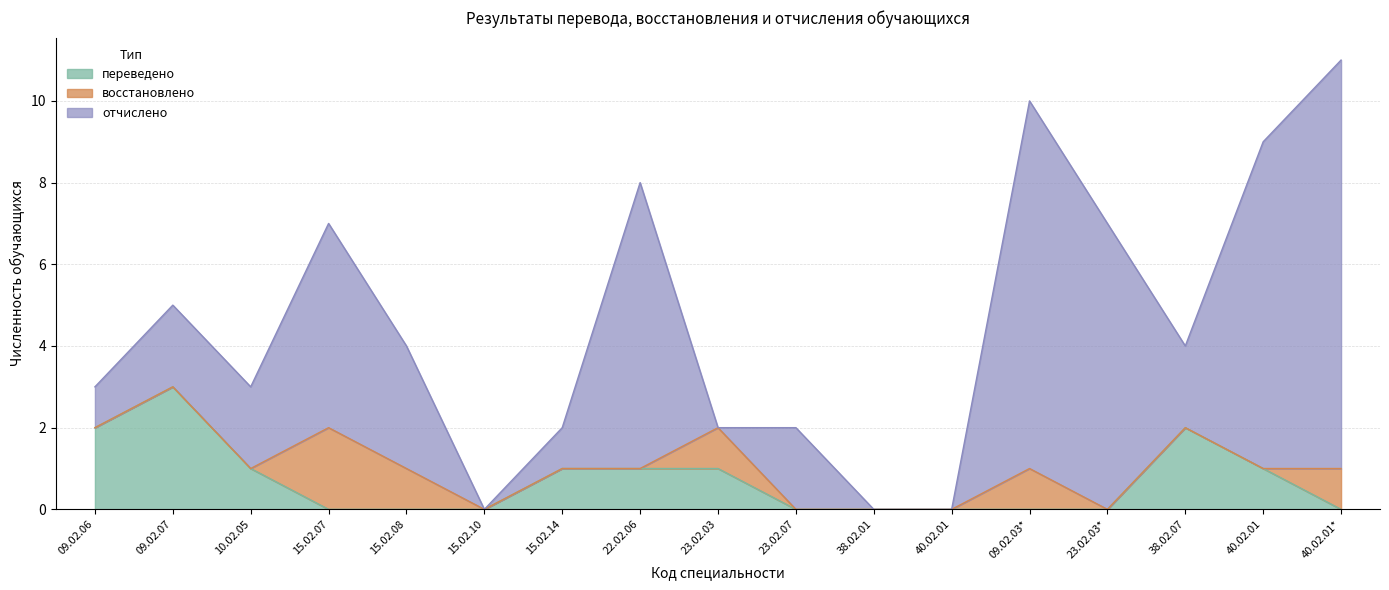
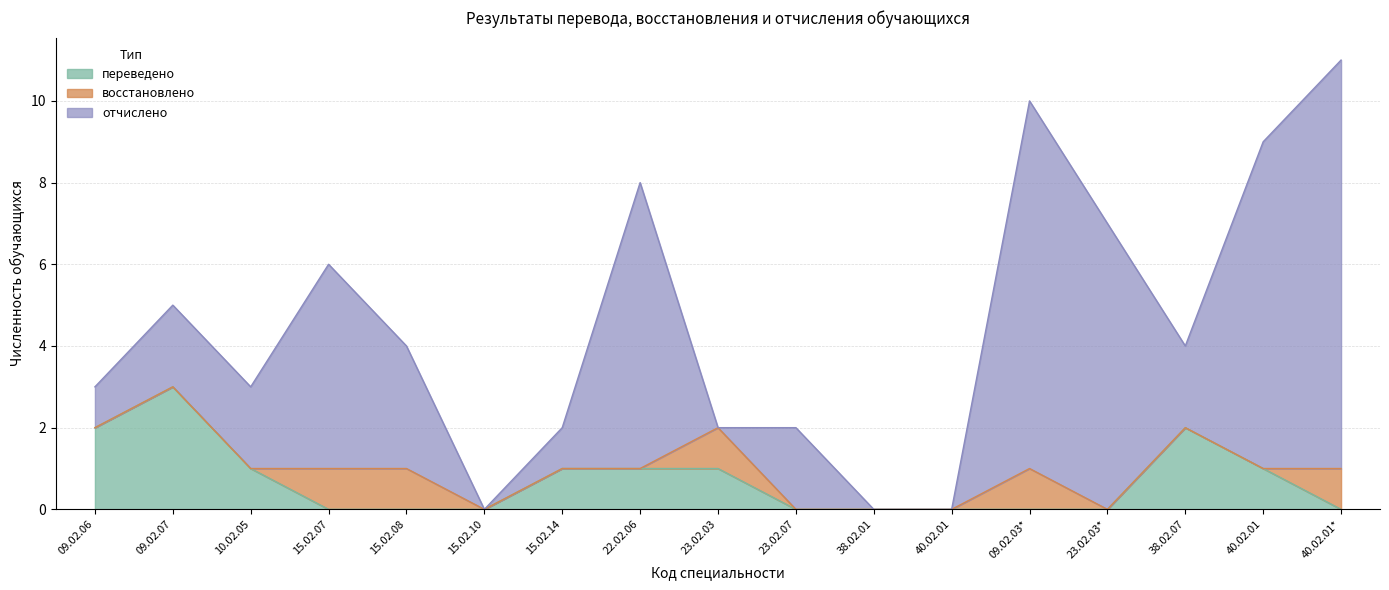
восстановлено, 15.02.07: 2 -> 1
